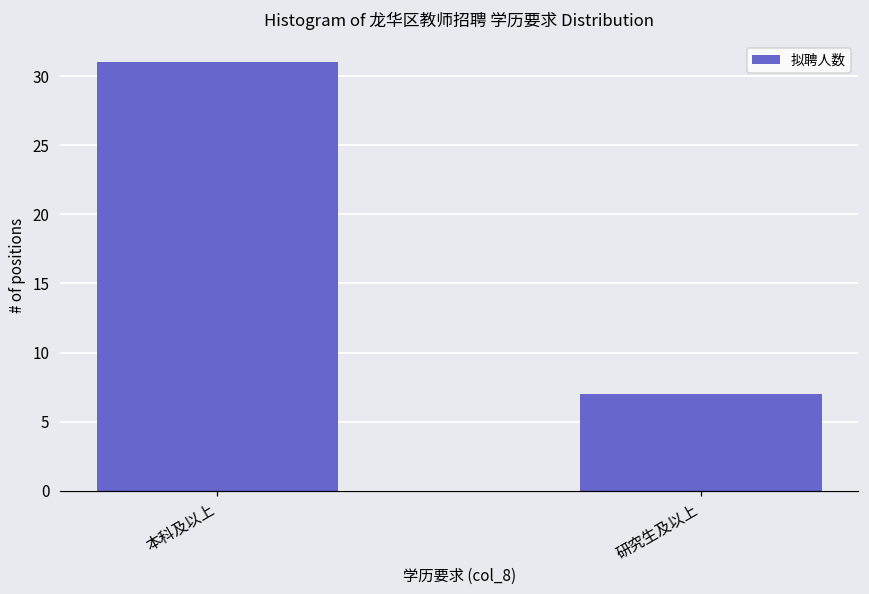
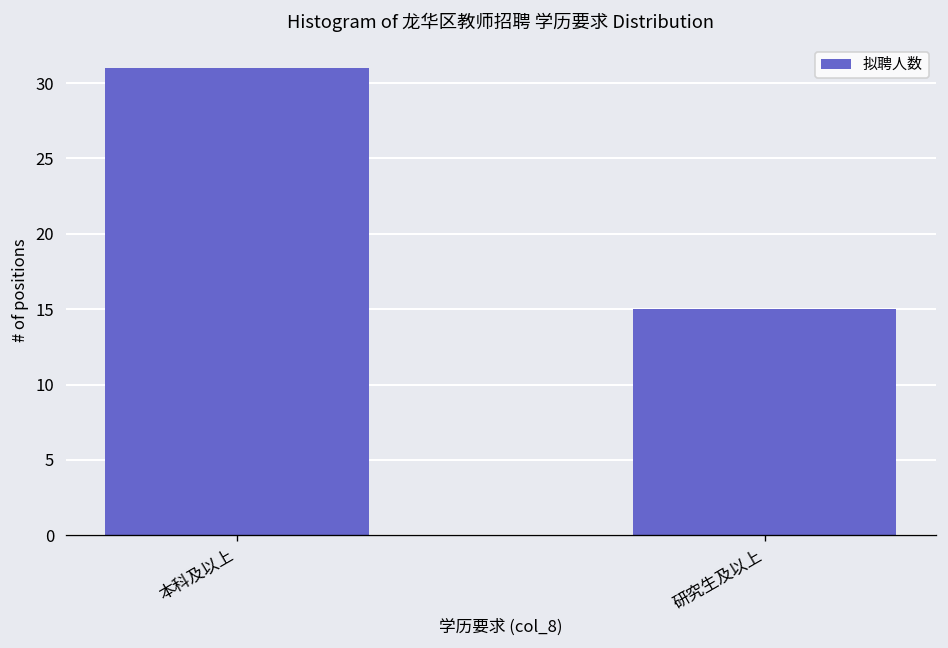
研究生及以上: 7 -> 15
